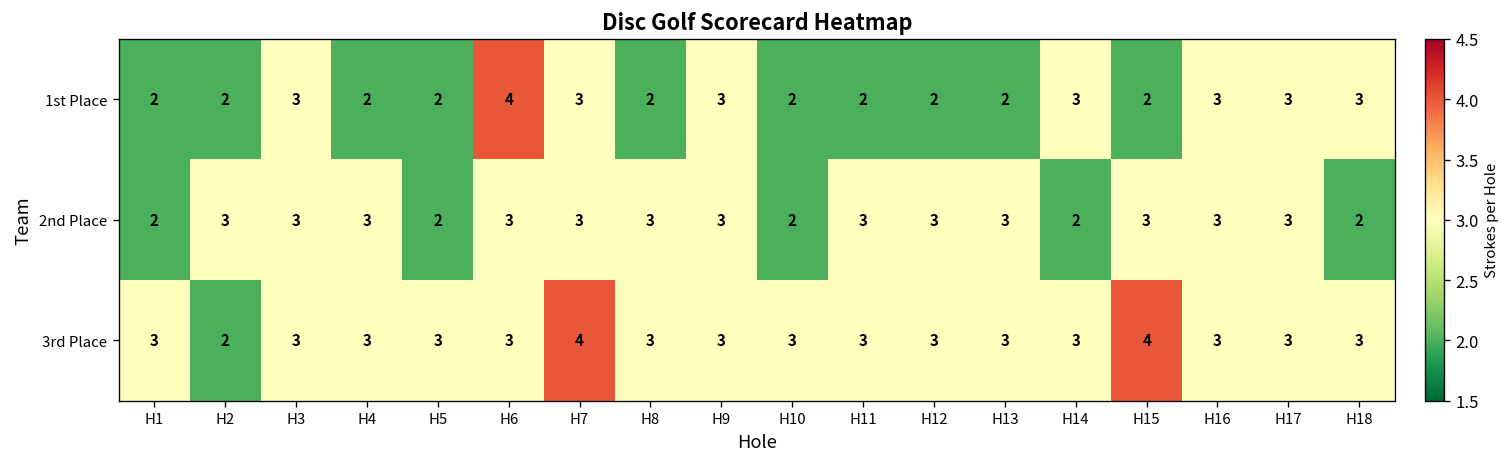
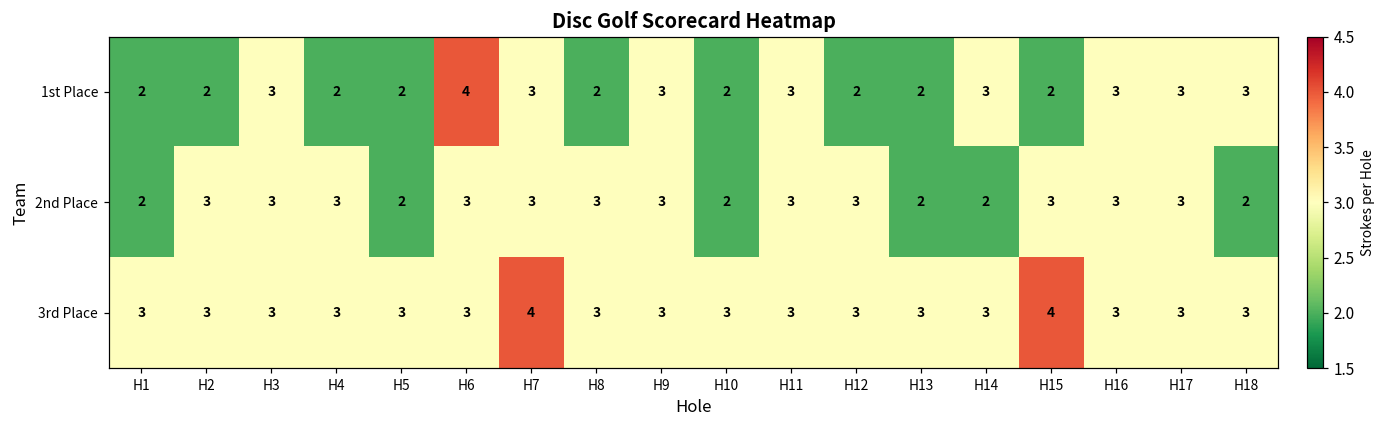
1st Place, H11: 2 -> 3
2nd Place, H13: 3 -> 2
3rd Place, H2: 2 -> 3
